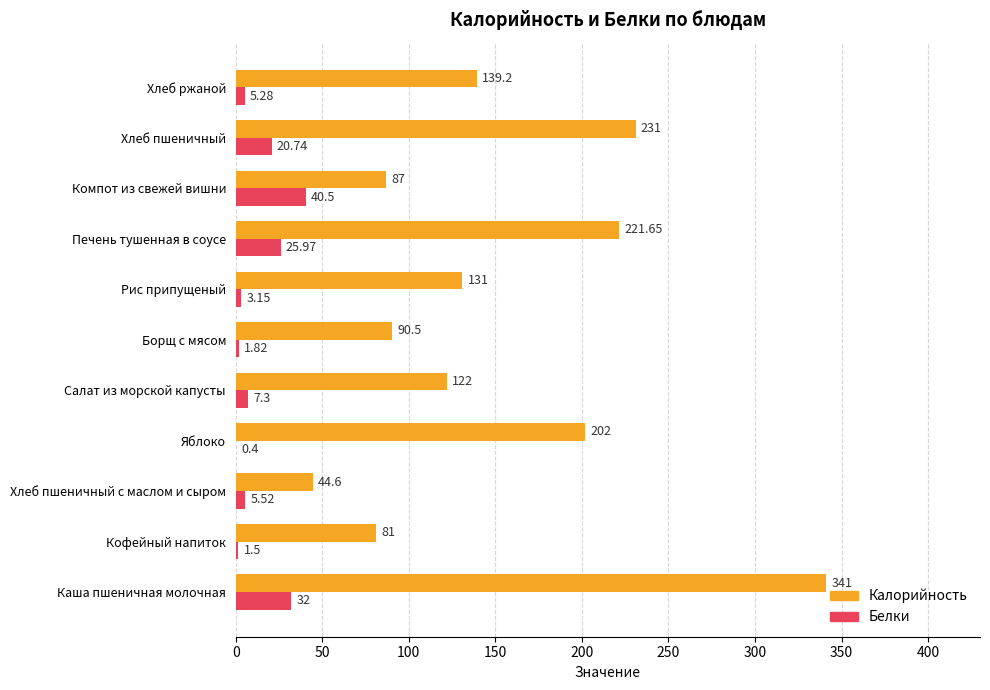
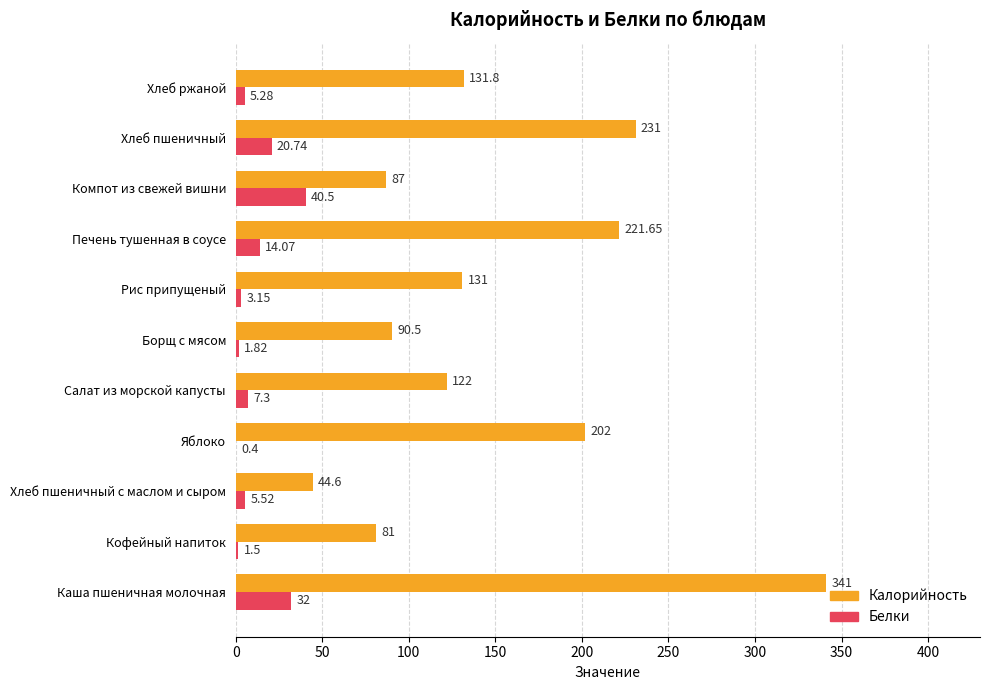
Калорийность, Хлеб ржаной: 139.2 -> 131.8
Белки, Печень тушенная в соусе: 25.97 -> 14.07
